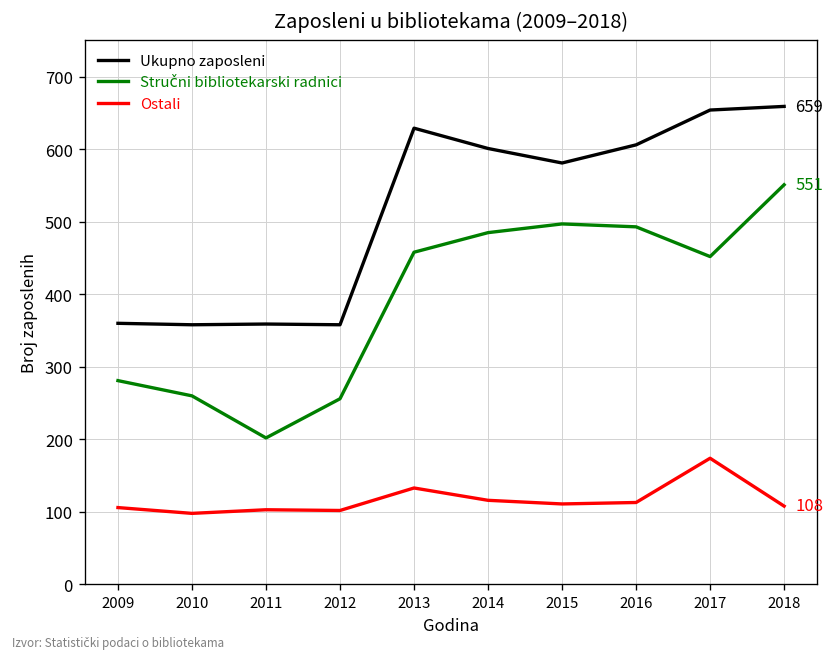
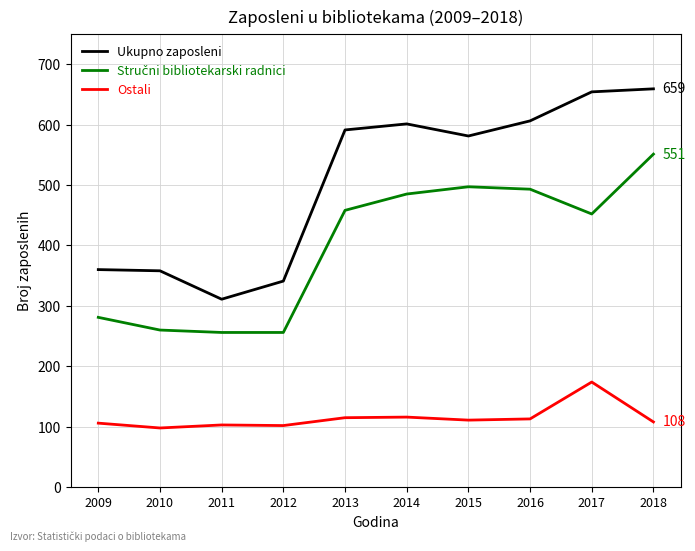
Ukupno zaposleni, 2011: 360 -> 310
Stručni bibliotekarski radnici, 2011: 200 -> 260
Ukupno zaposleni, 2012: 360 -> 340
Ukupno zaposleni, 2013: 630 -> 590
Ostali, 2013: 130 -> 120
